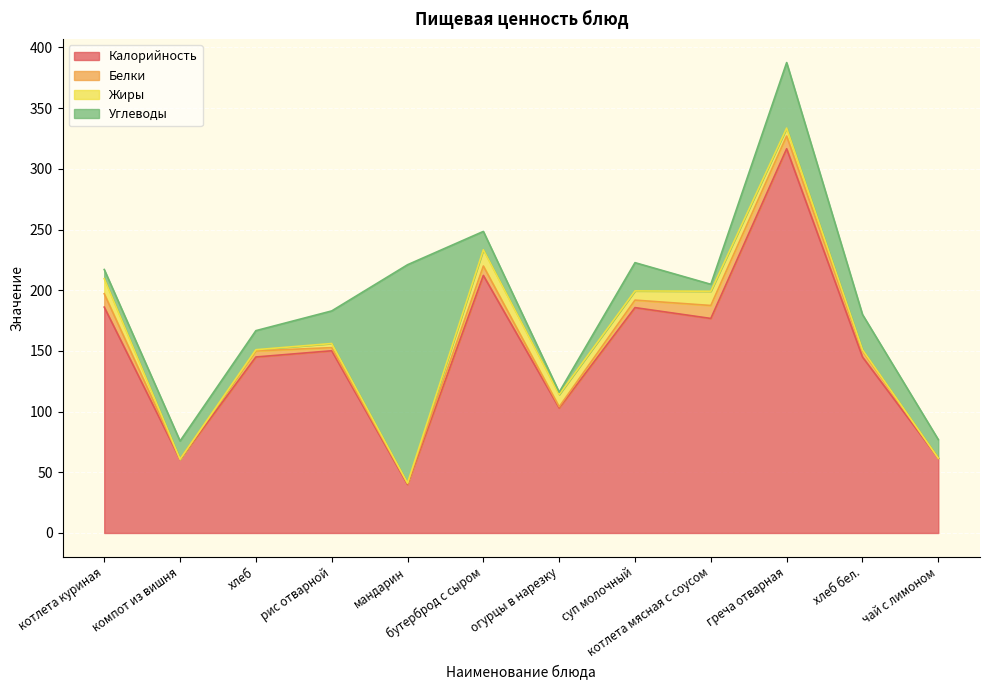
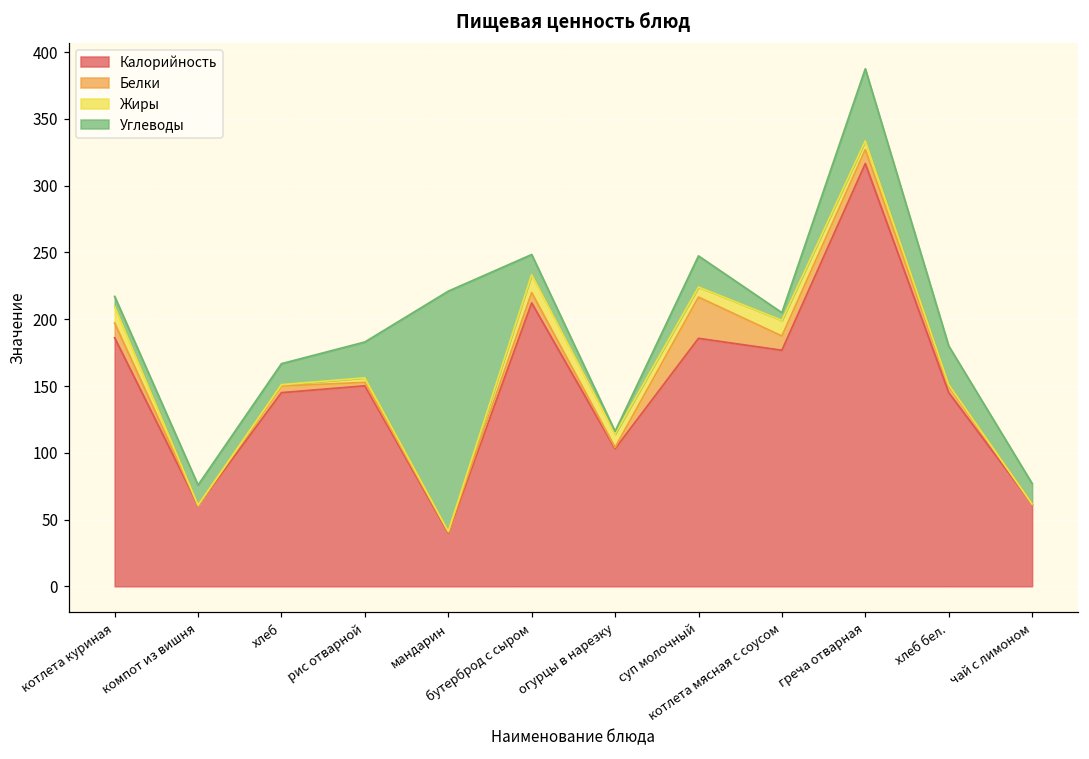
Белки, суп молочный: 6 -> 31
